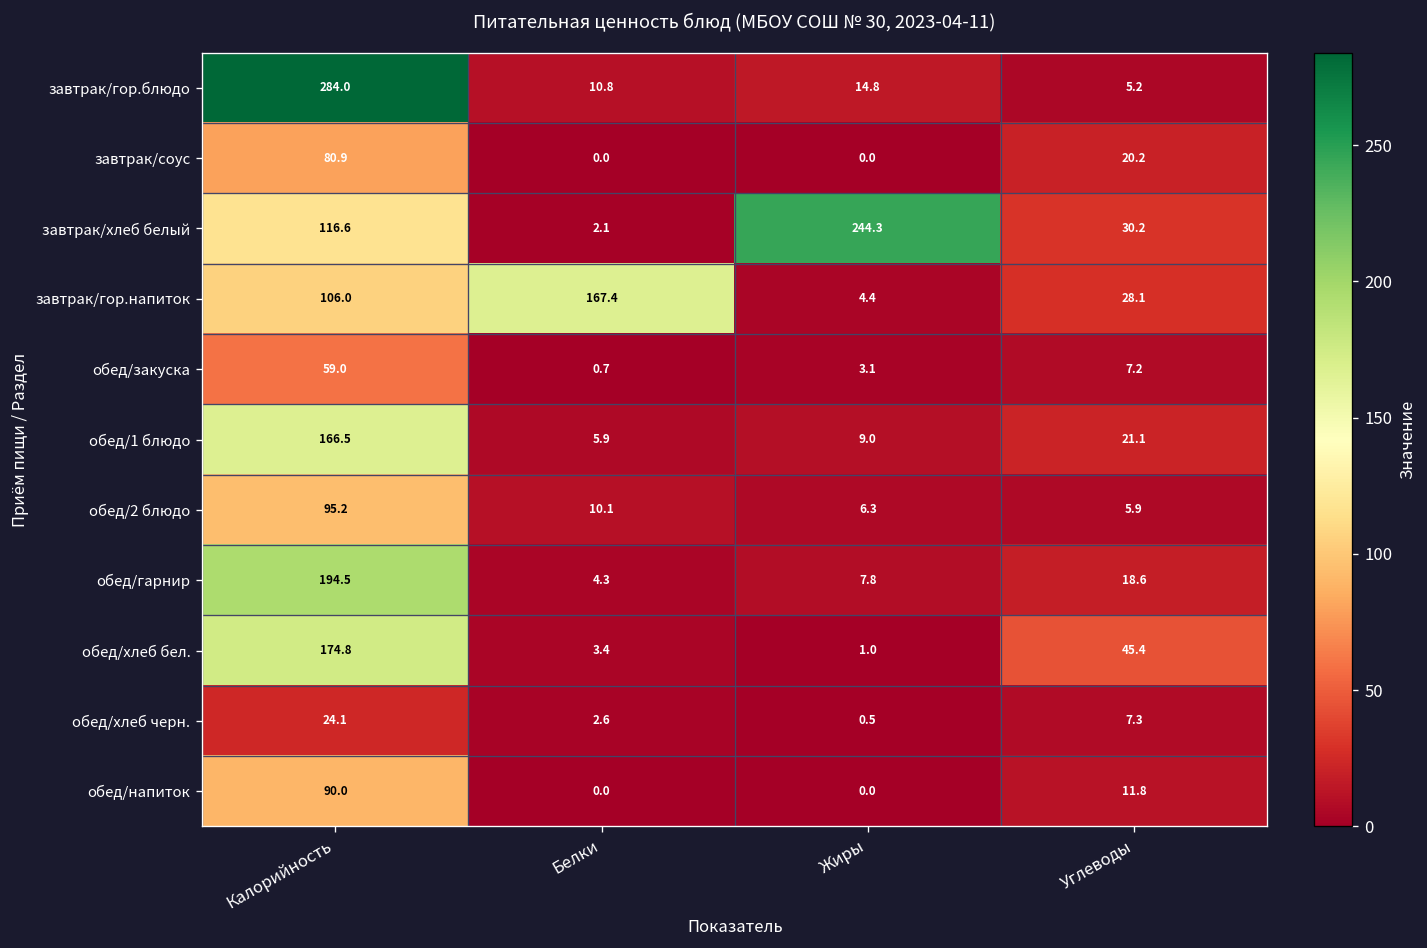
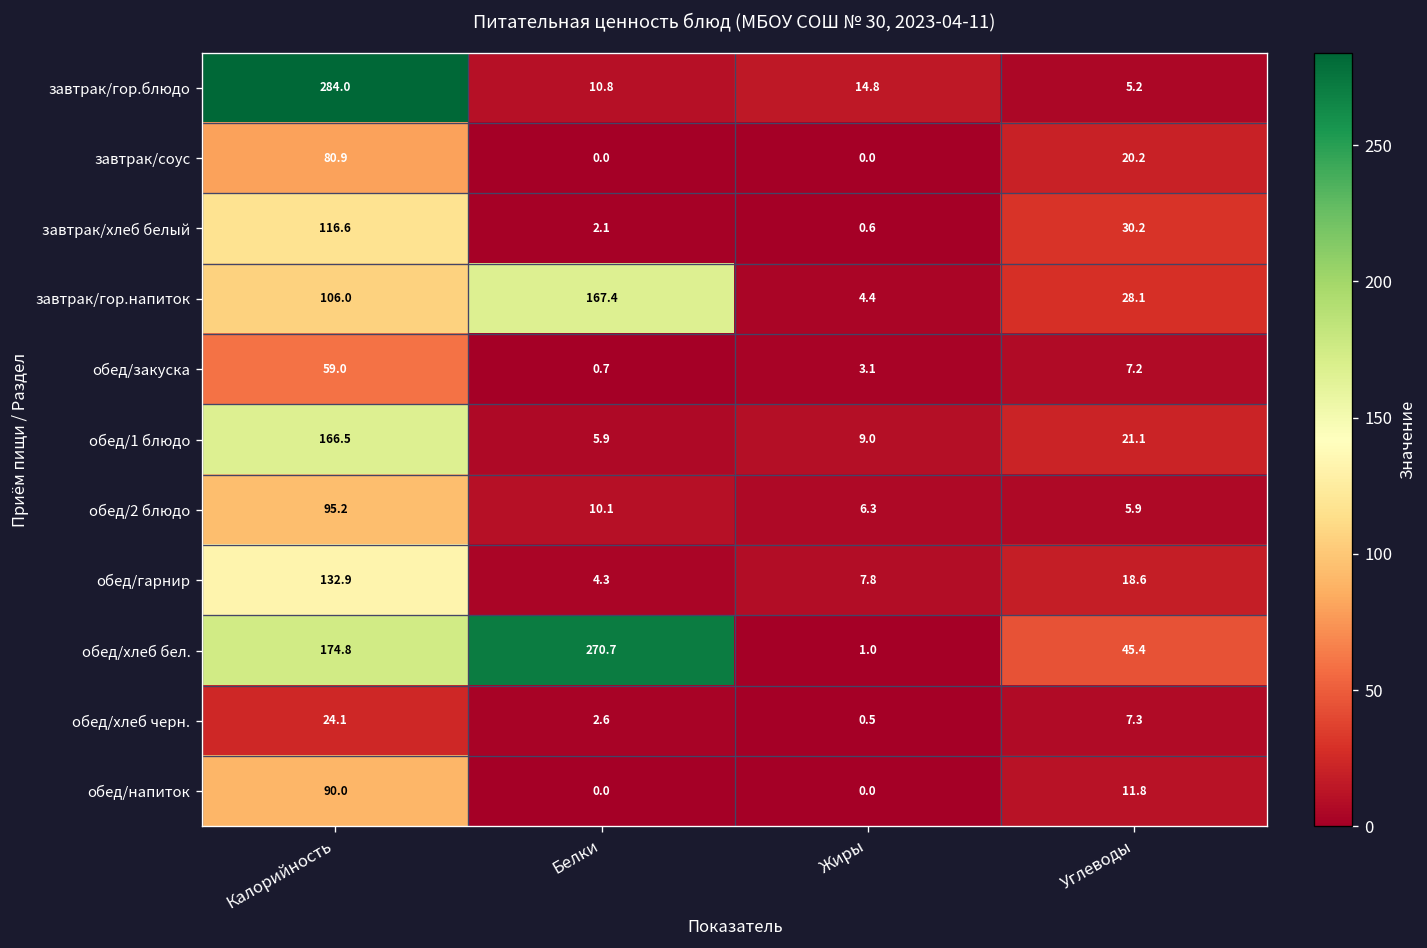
завтрак/хлеб белый, Жиры: 244.3 -> 0.6
обед/гарнир, Калорийность: 194.5 -> 132.9
обед/хлеб бел., Белки: 3.4 -> 270.7
